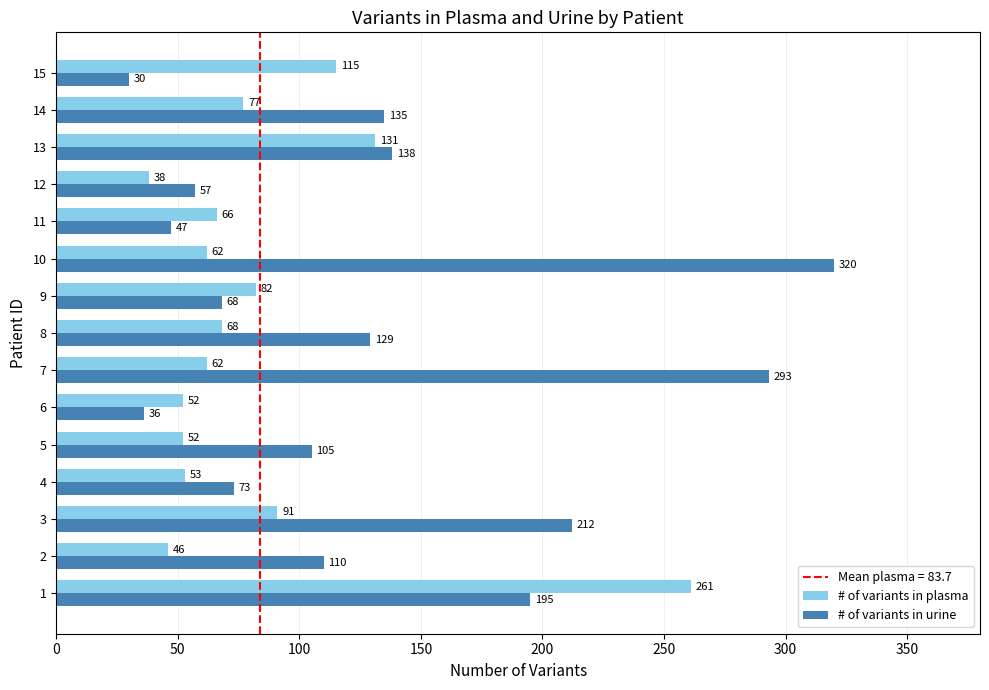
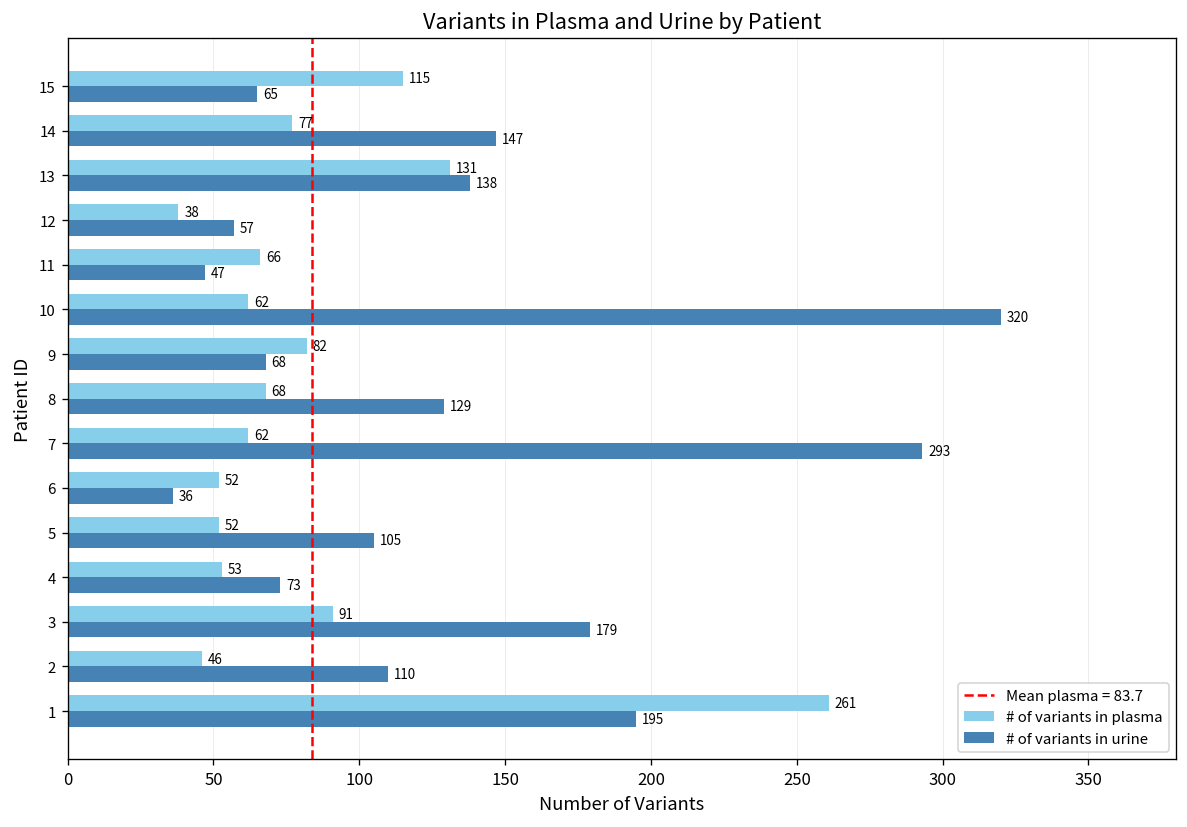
# of variants in urine, 15: 30 -> 65
# of variants in urine, 14: 135 -> 147
# of variants in urine, 3: 212 -> 179
